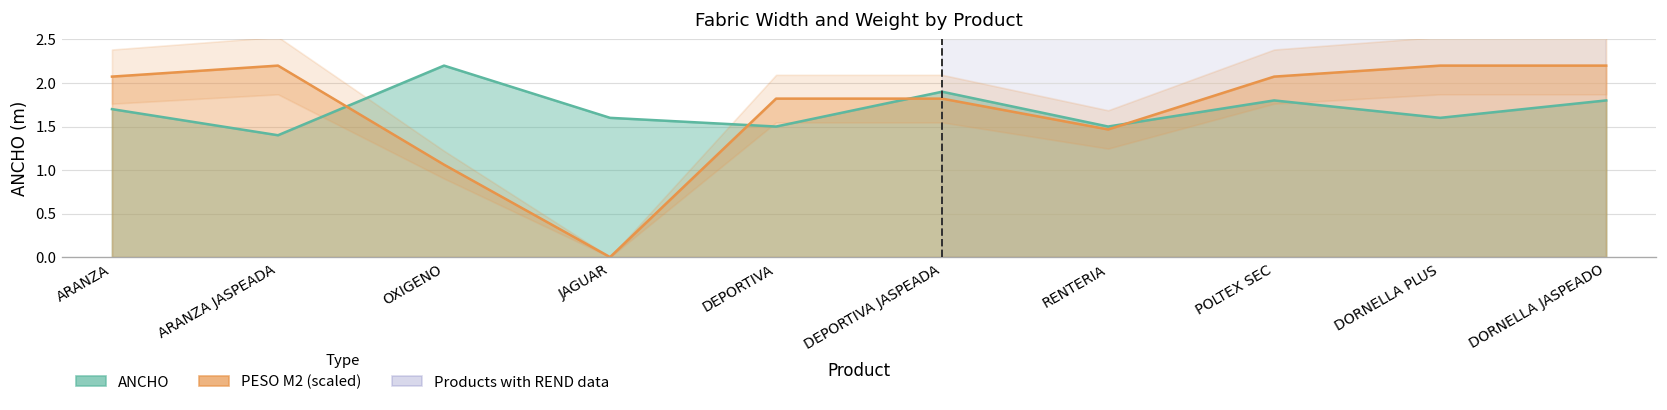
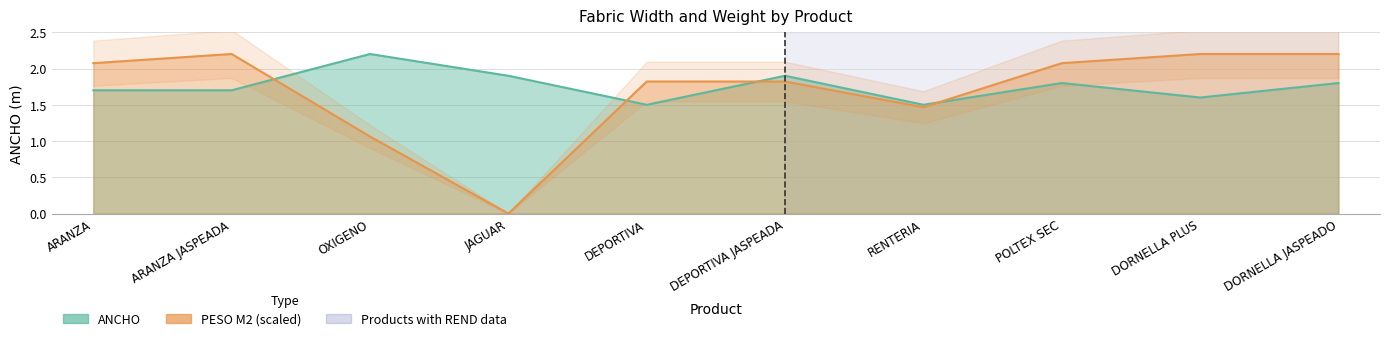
ANCHO, ARANZA JASPEADA: 1.4 -> 1.7
ANCHO, JAGUAR: 1.6 -> 1.9
